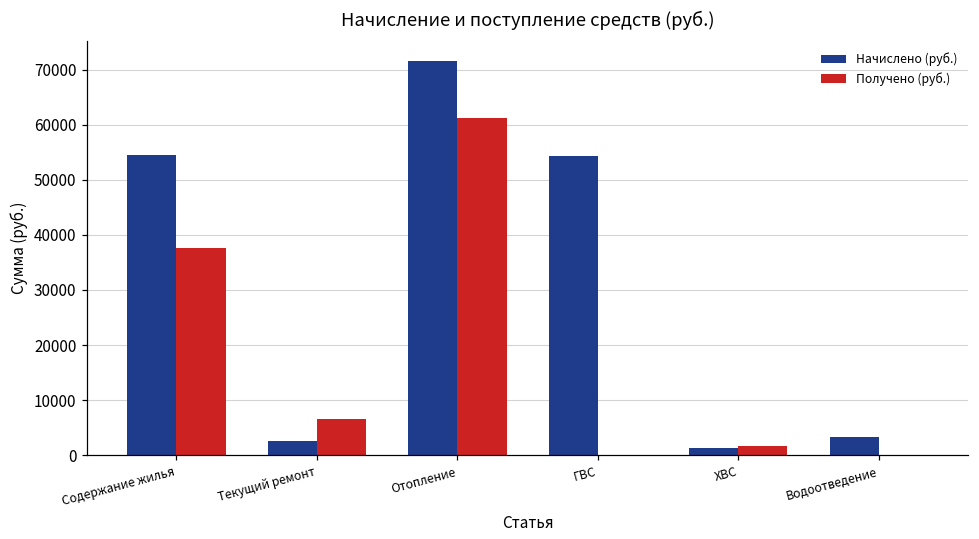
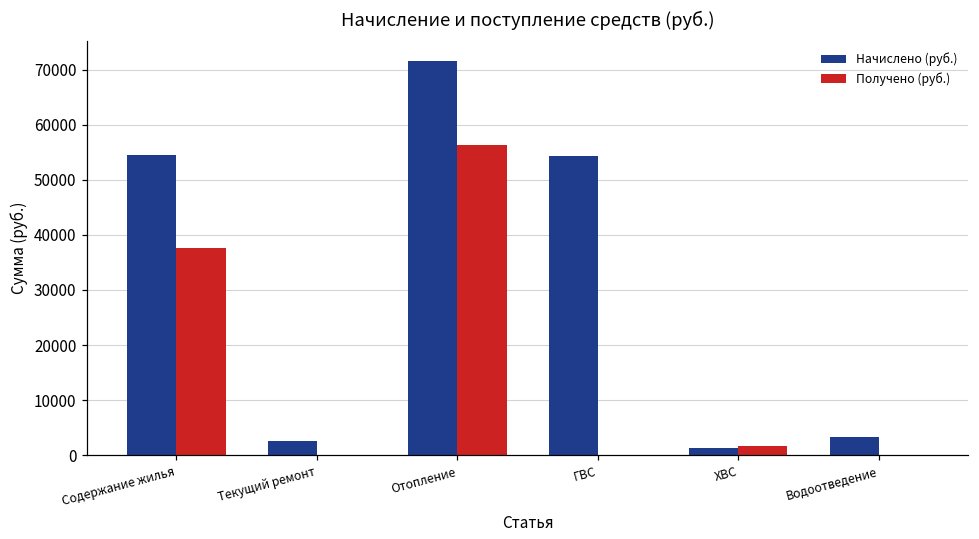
Получено (руб.), Текущий ремонт: 6000 -> 0
Получено (руб.), Отопление: 61000 -> 56000
